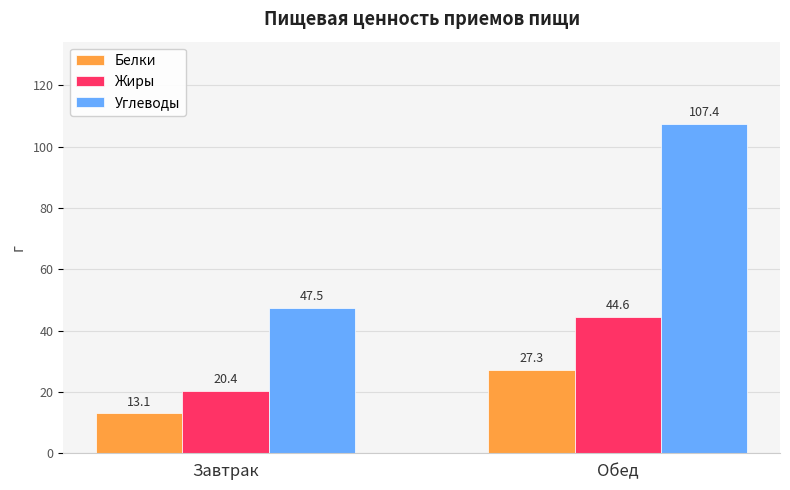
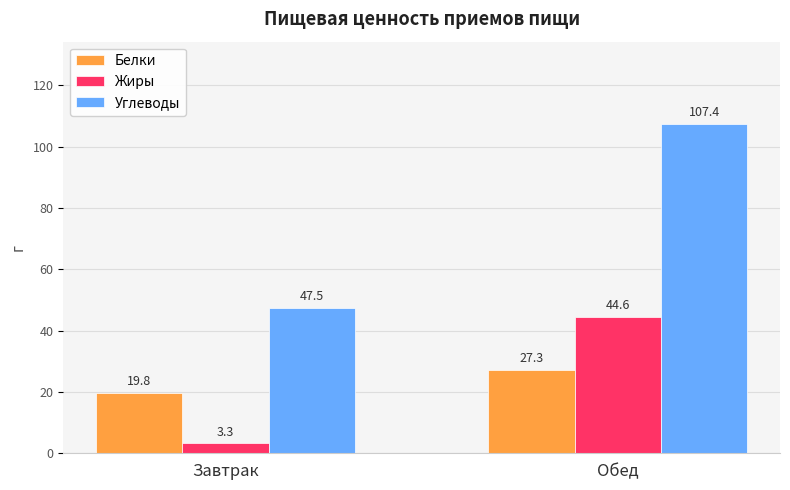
Белки, Завтрак: 13.1 -> 19.8
Жиры, Завтрак: 20.4 -> 3.3
